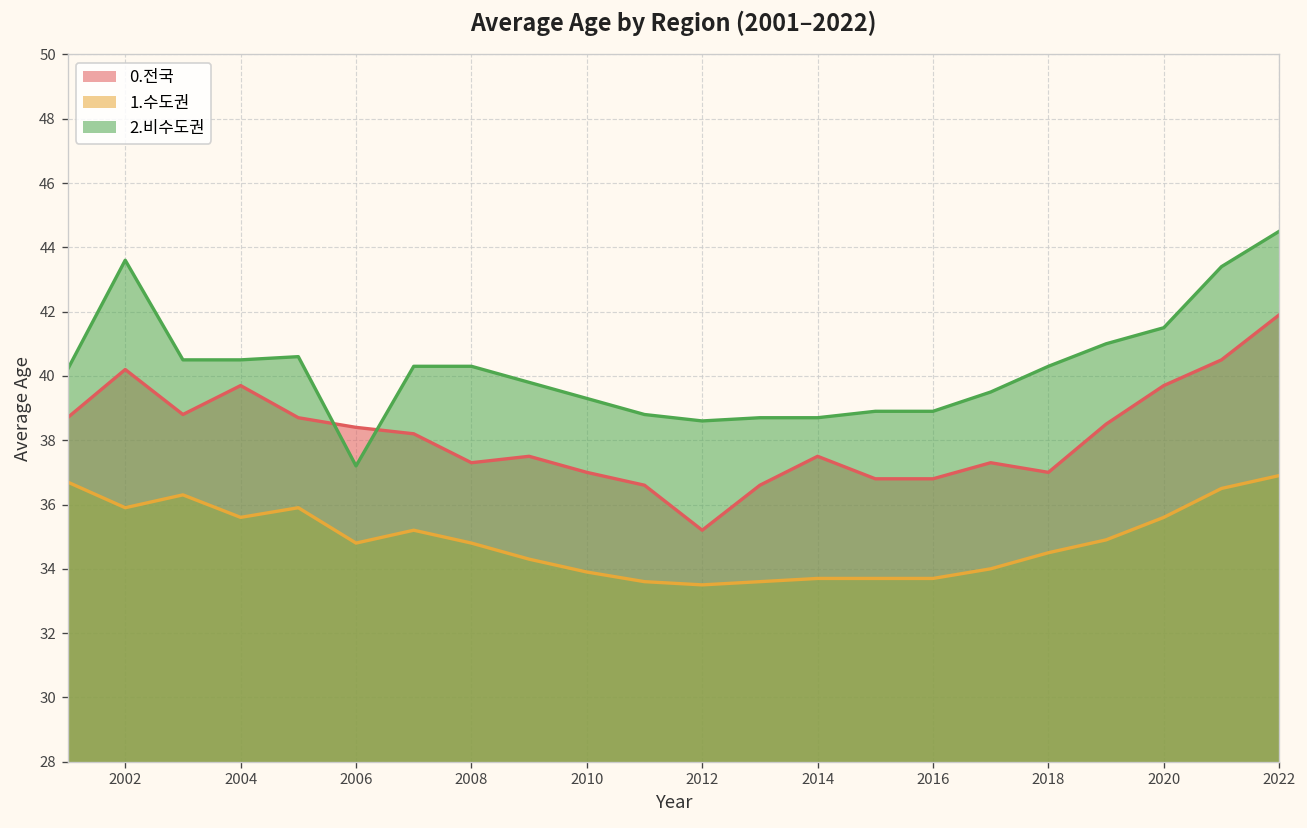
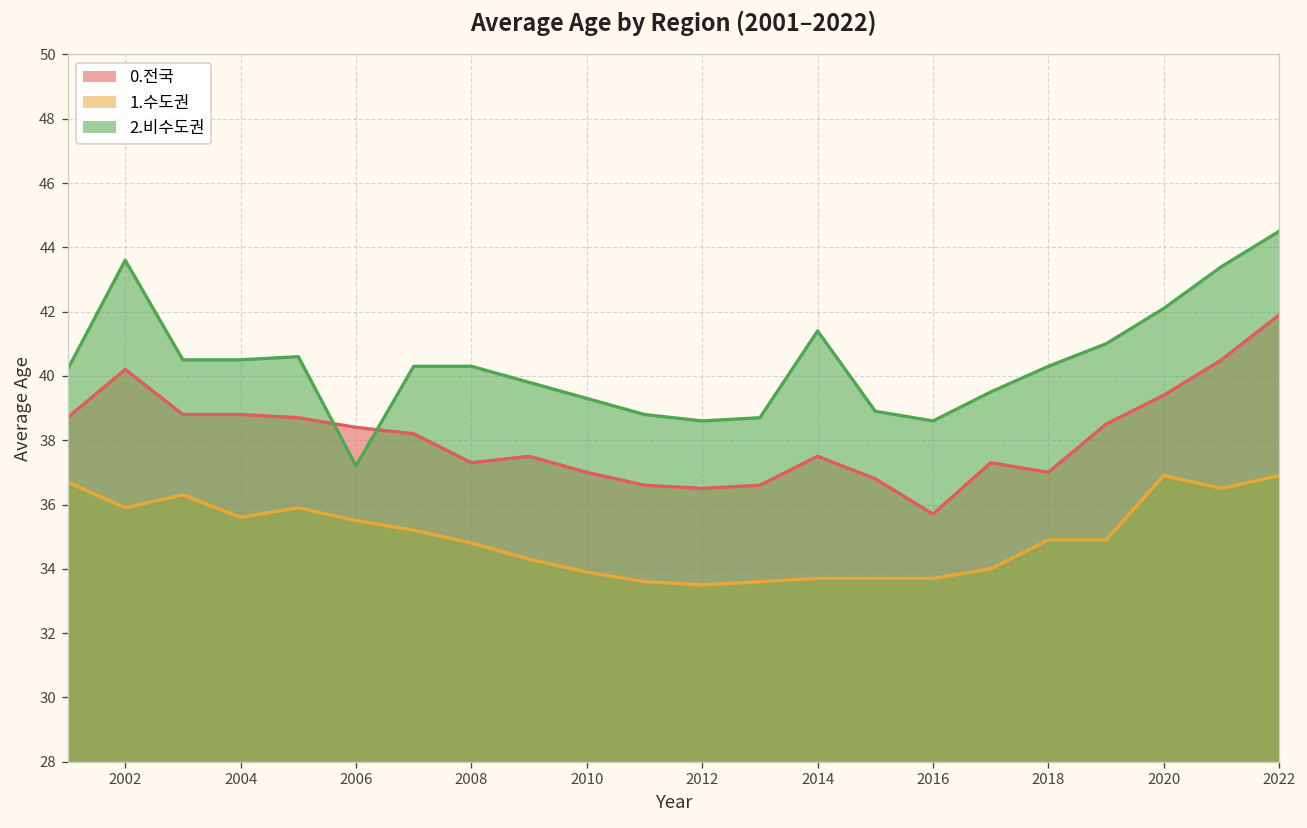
0.전국, 2004: 39.7 -> 38.8
1.수도권, 2006: 34.8 -> 35.5
0.전국, 2012: 35.2 -> 36.5
2.비수도권, 2014: 38.7 -> 41.4
0.전국, 2016: 36.8 -> 35.7
2.비수도권, 2016: 38.9 -> 38.6
1.수도권, 2018: 34.5 -> 34.9
0.전국, 2020: 39.7 -> 39.4
1.수도권, 2020: 35.6 -> 36.9
2.비수도권, 2020: 41.5 -> 42.1
